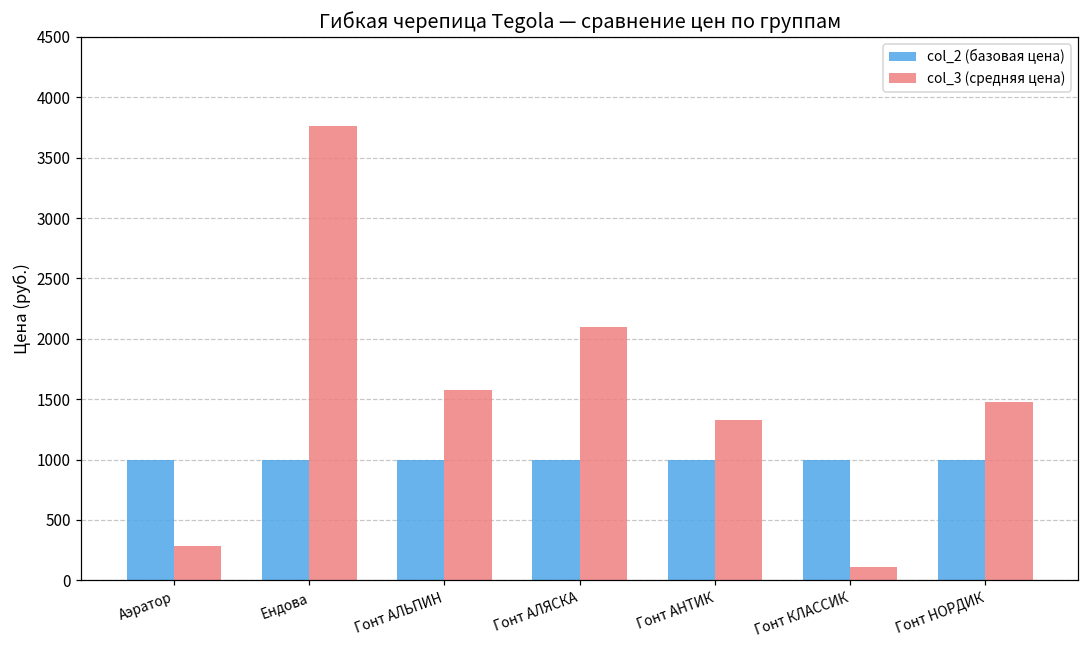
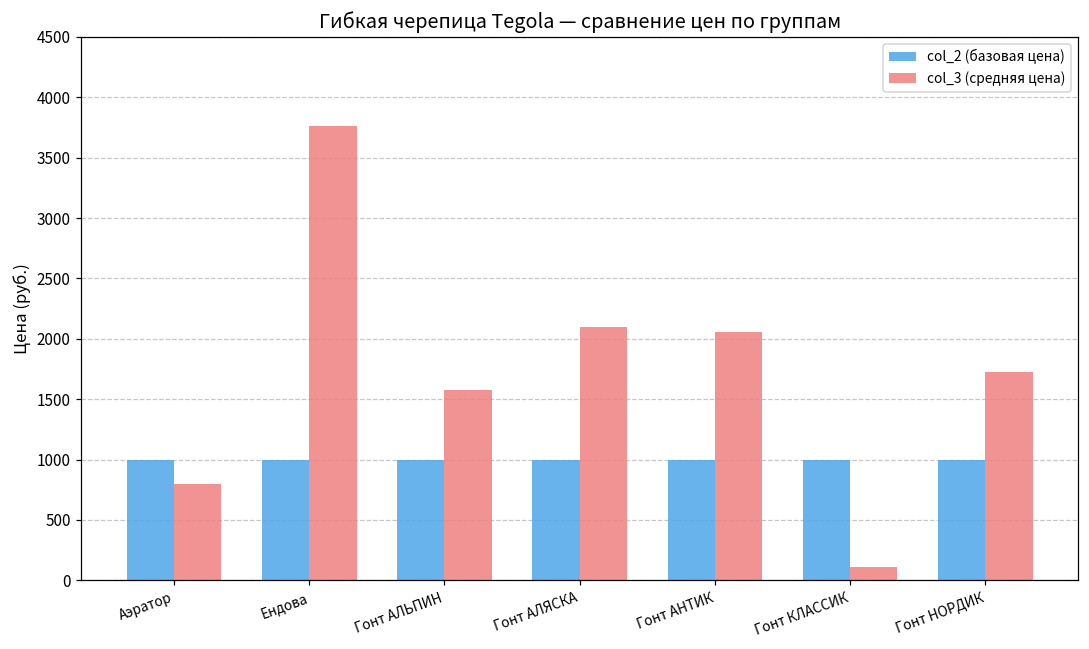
col_3 (средняя цена), Аэратор: 280 -> 800
col_3 (средняя цена), Гонт АНТИК: 1330 -> 2060
col_3 (средняя цена), Гонт НОРДИК: 1480 -> 1720
